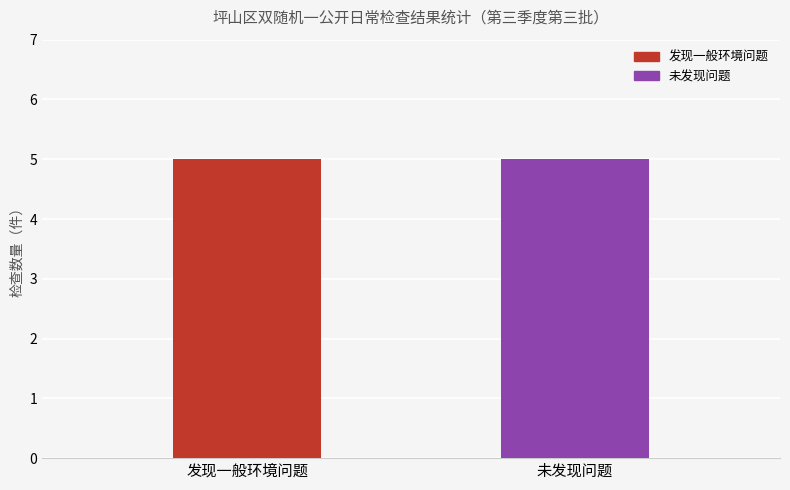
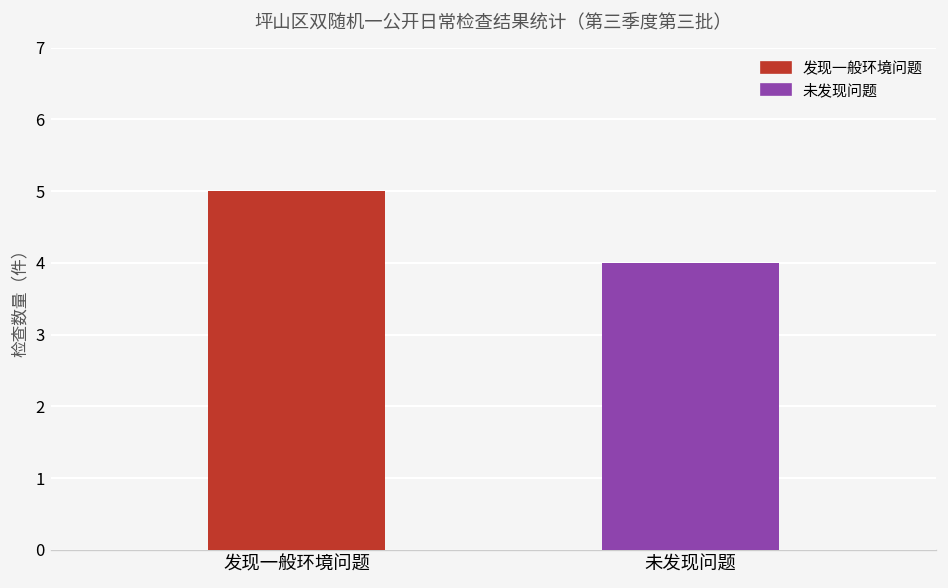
未发现问题: 5 -> 4
